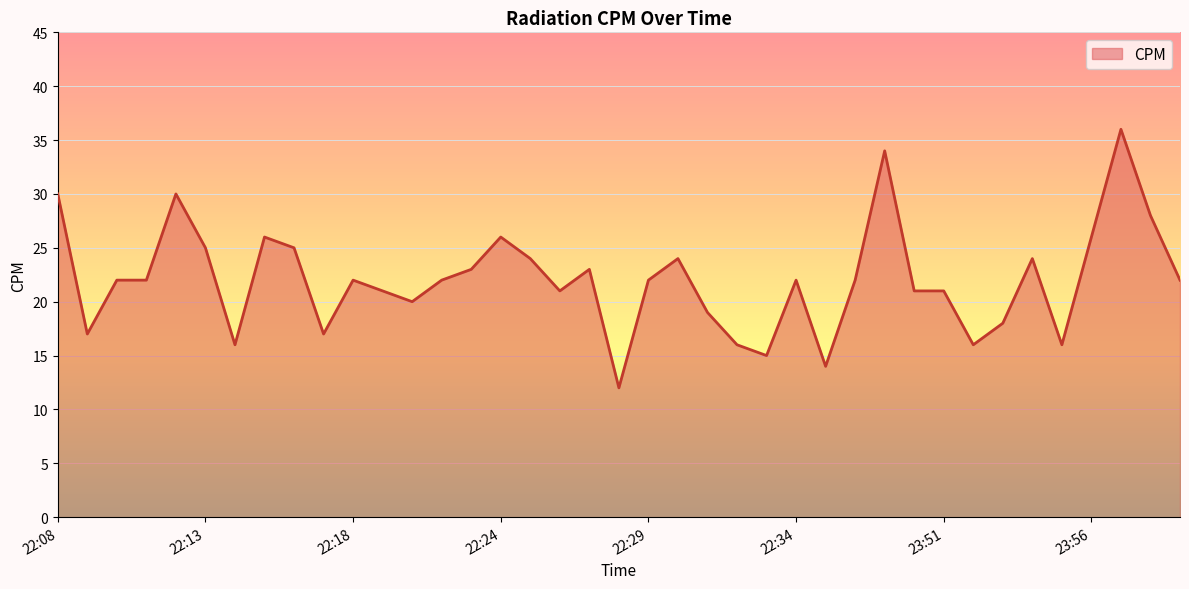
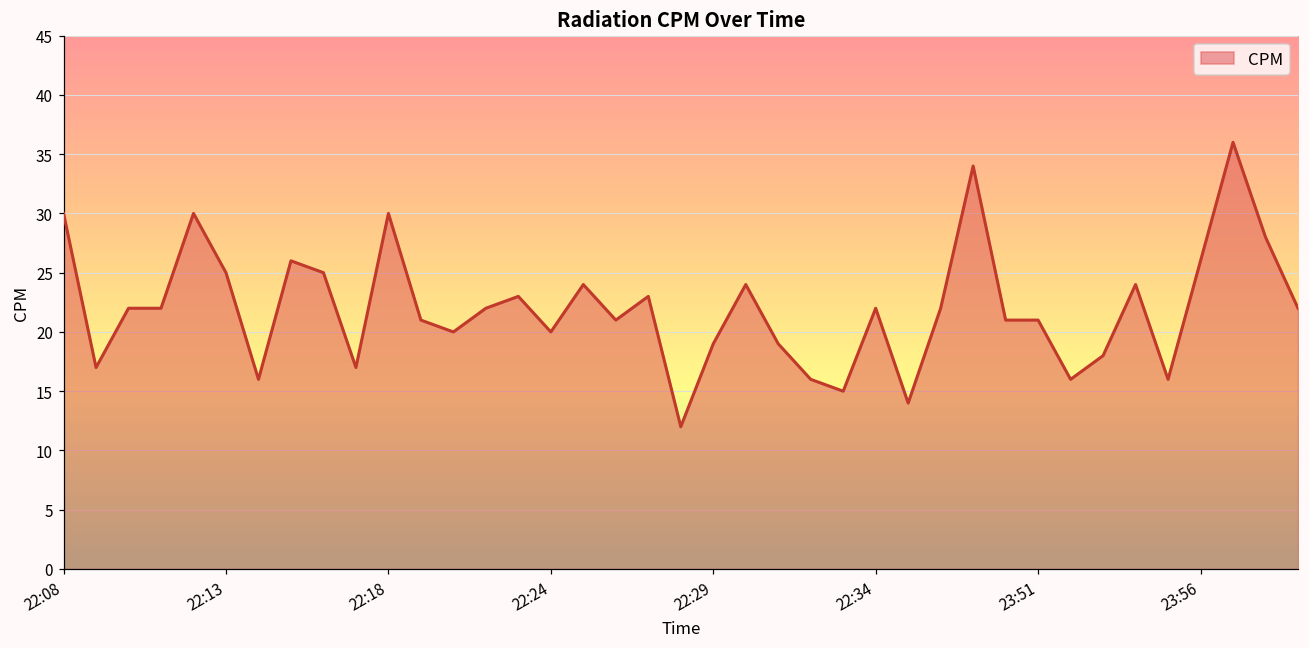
22:18: 22 -> 30
22:24: 26 -> 20
22:29: 22 -> 19
